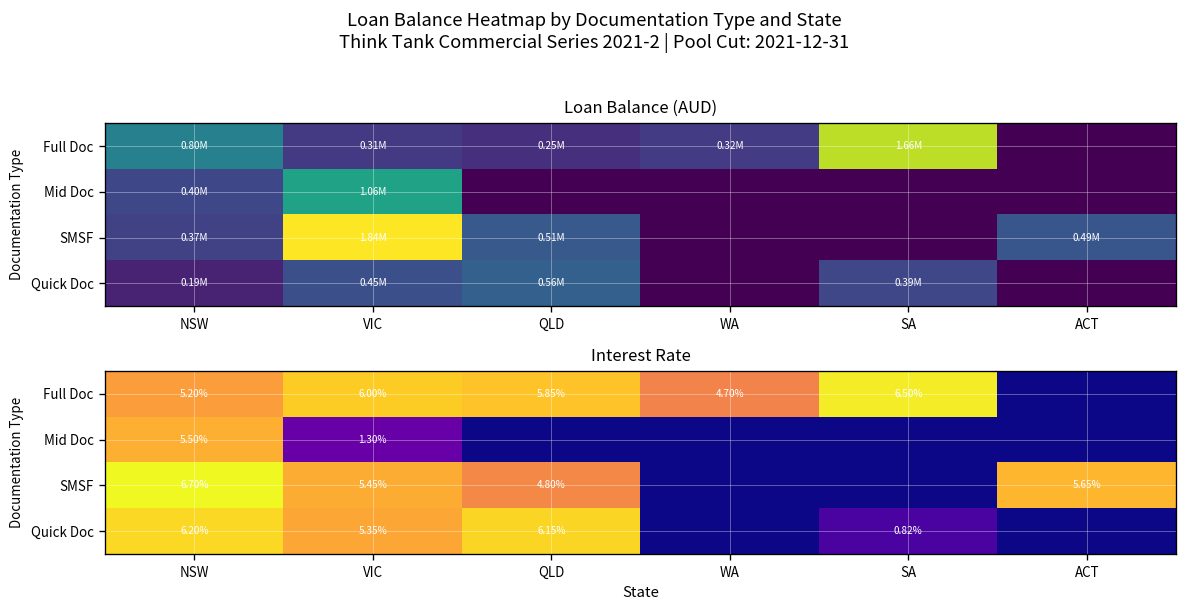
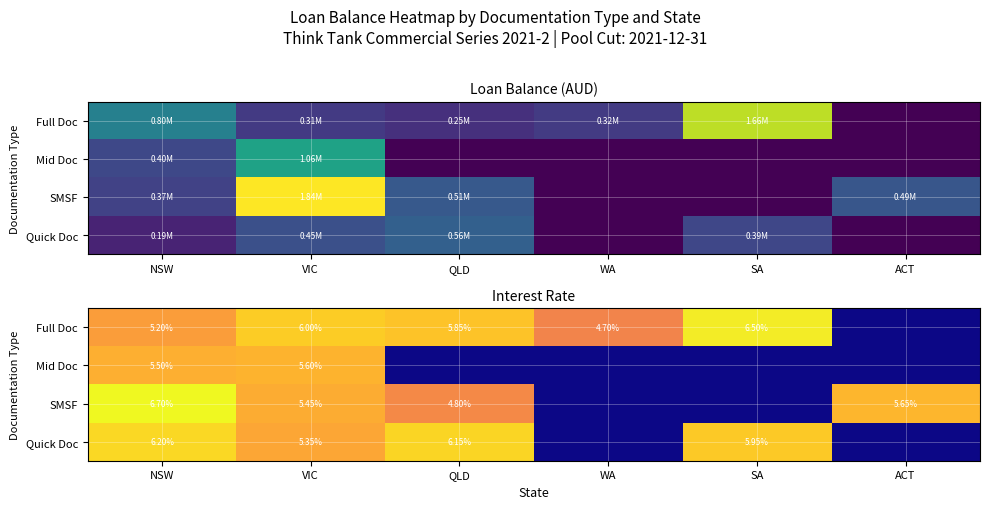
Interest Rate, Mid Doc, VIC: 1.30% -> 5.60%
Interest Rate, Quick Doc, SA: 0.82% -> 5.95%
